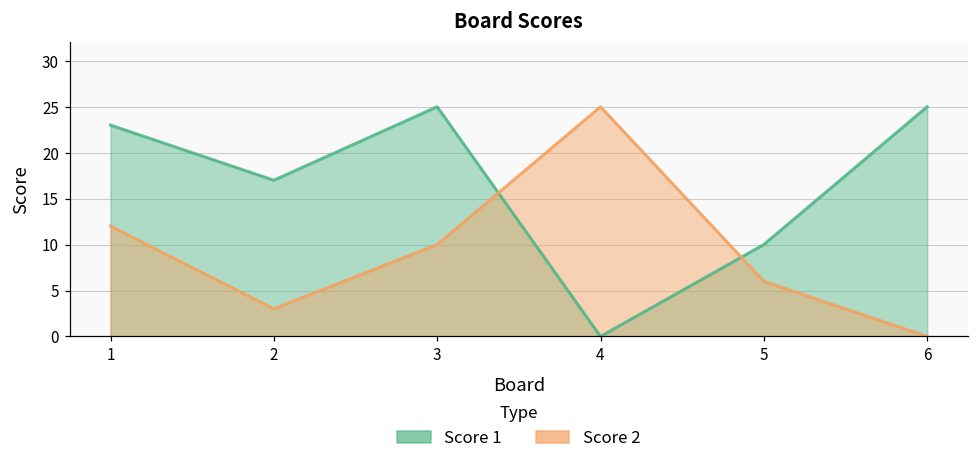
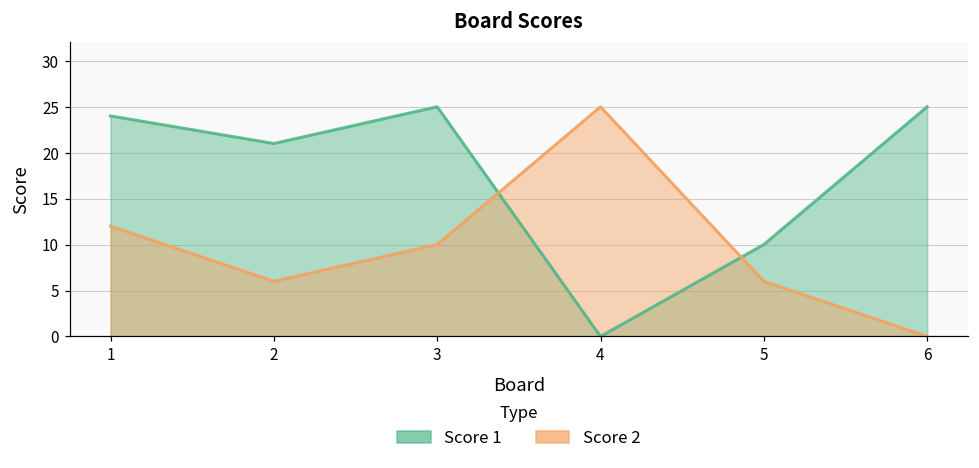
Score 1, 1: 23 -> 24
Score 1, 2: 17 -> 21
Score 2, 2: 3 -> 6
